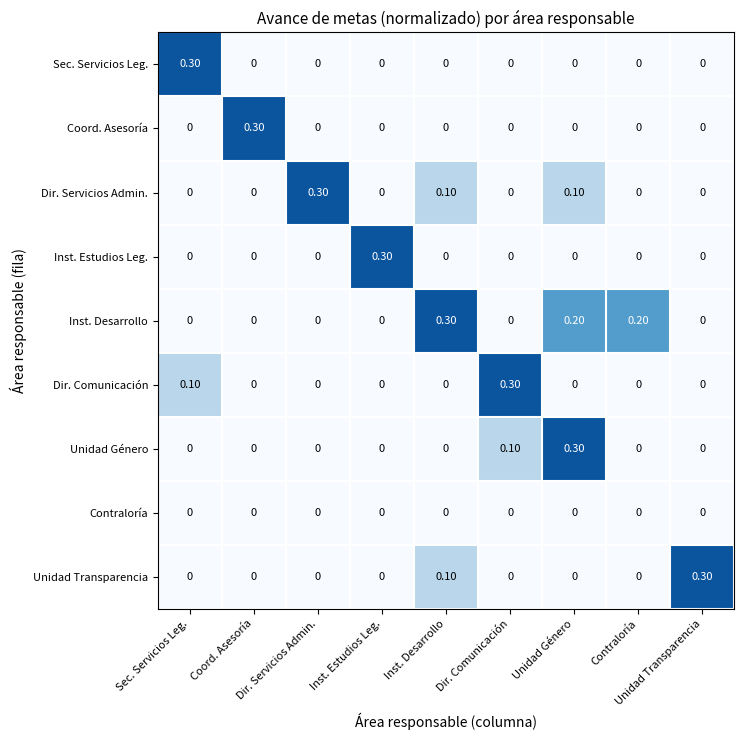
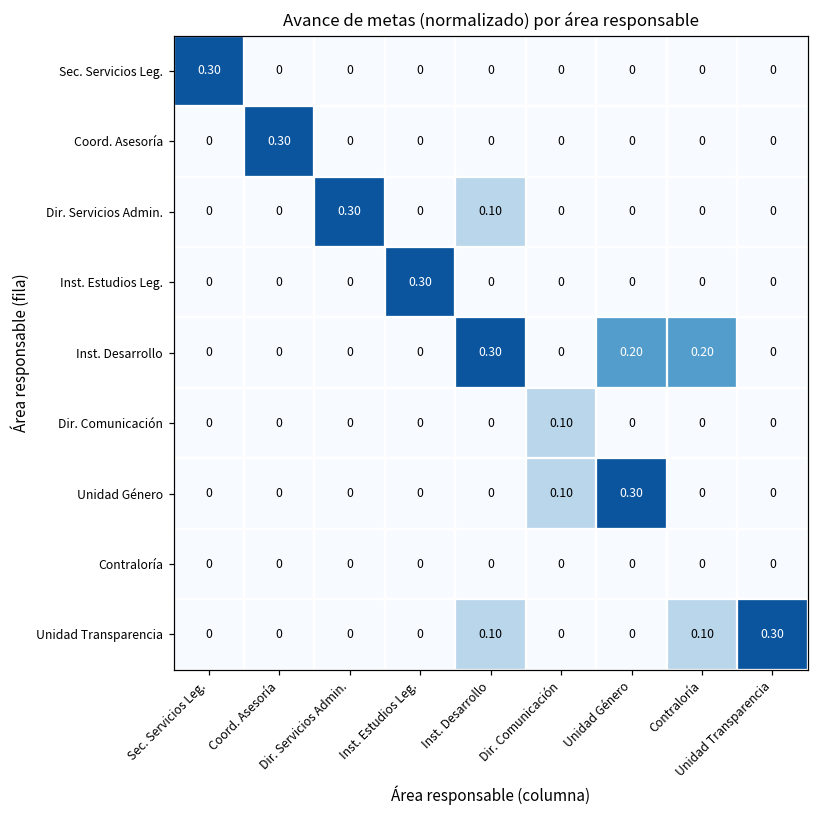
Dir. Servicios Admin., Unidad Género: 0.10 -> 0
Dir. Comunicación, Sec. Servicios Leg.: 0.10 -> 0
Dir. Comunicación, Dir. Comunicación: 0.30 -> 0.10
Unidad Transparencia, Contraloría: 0 -> 0.10
